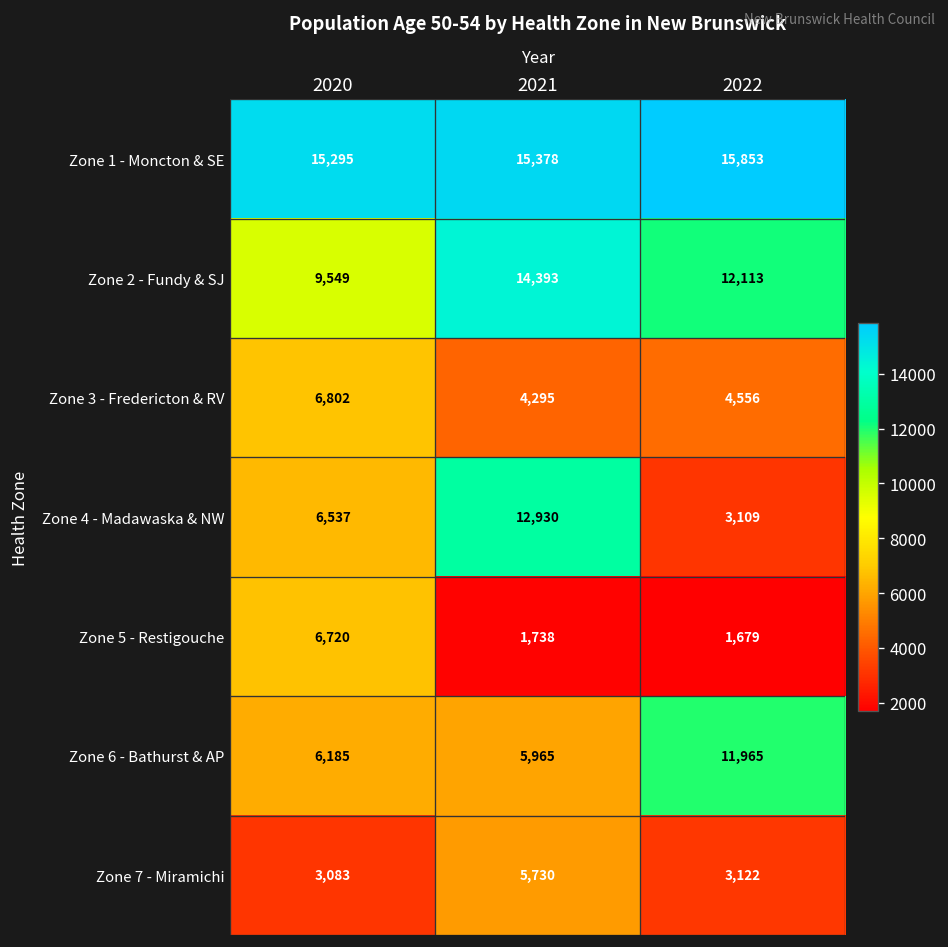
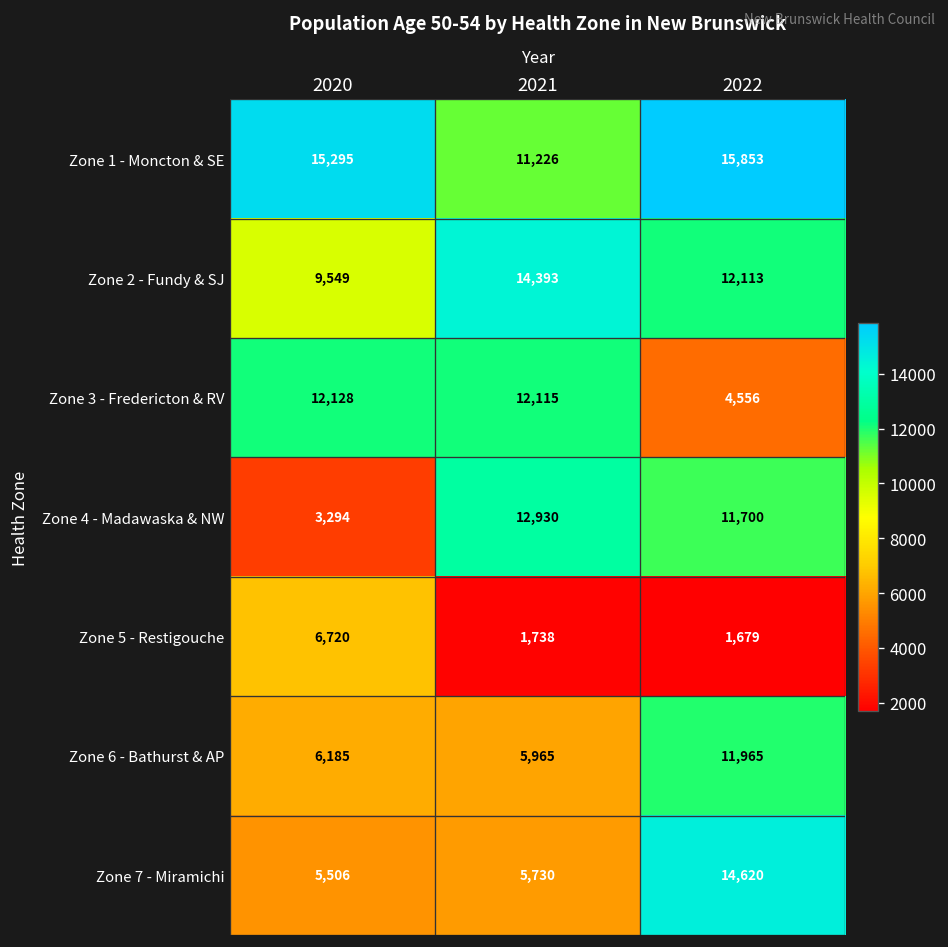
Zone 1 - Moncton & SE, 2021: 15,378 -> 11,226
Zone 3 - Fredericton & RV, 2020: 6,802 -> 12,128
Zone 3 - Fredericton & RV, 2021: 4,295 -> 12,115
Zone 4 - Madawaska & NW, 2020: 6,537 -> 3,294
Zone 4 - Madawaska & NW, 2022: 3,109 -> 11,700
Zone 7 - Miramichi, 2020: 3,083 -> 5,506
Zone 7 - Miramichi, 2022: 3,122 -> 14,620
